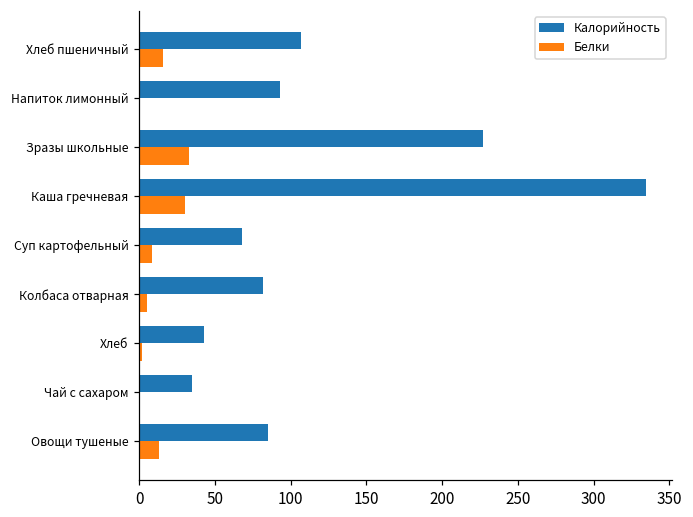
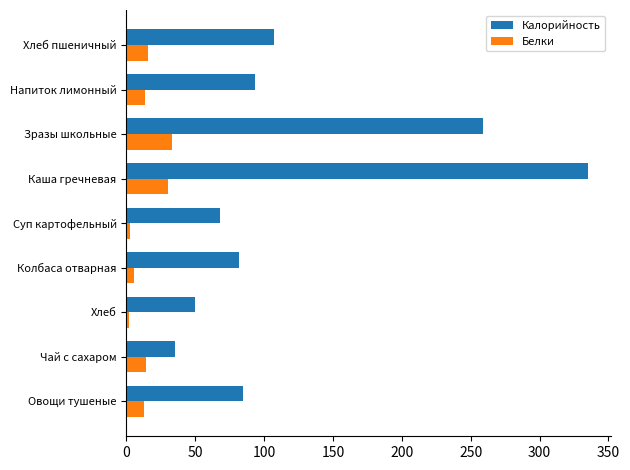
Белки, Напиток лимонный: 0 -> 13
Калорийность, Зразы школьные: 227 -> 259
Белки, Суп картофельный: 9 -> 2
Калорийность, Хлеб: 43 -> 50
Белки, Чай с сахаром: 0 -> 14
